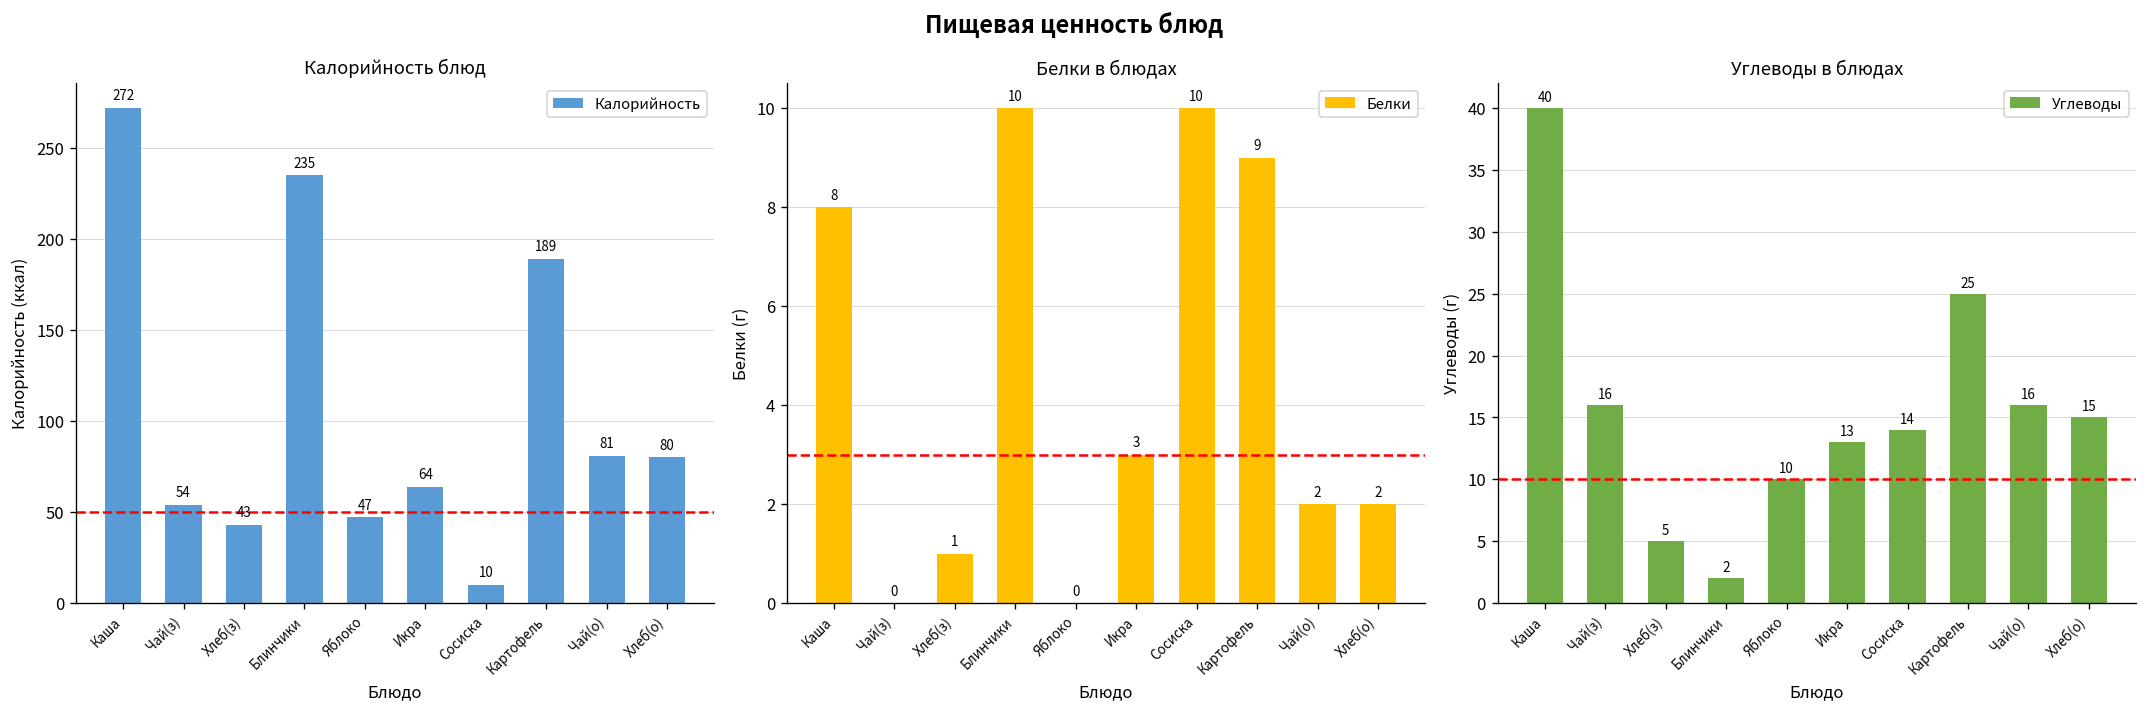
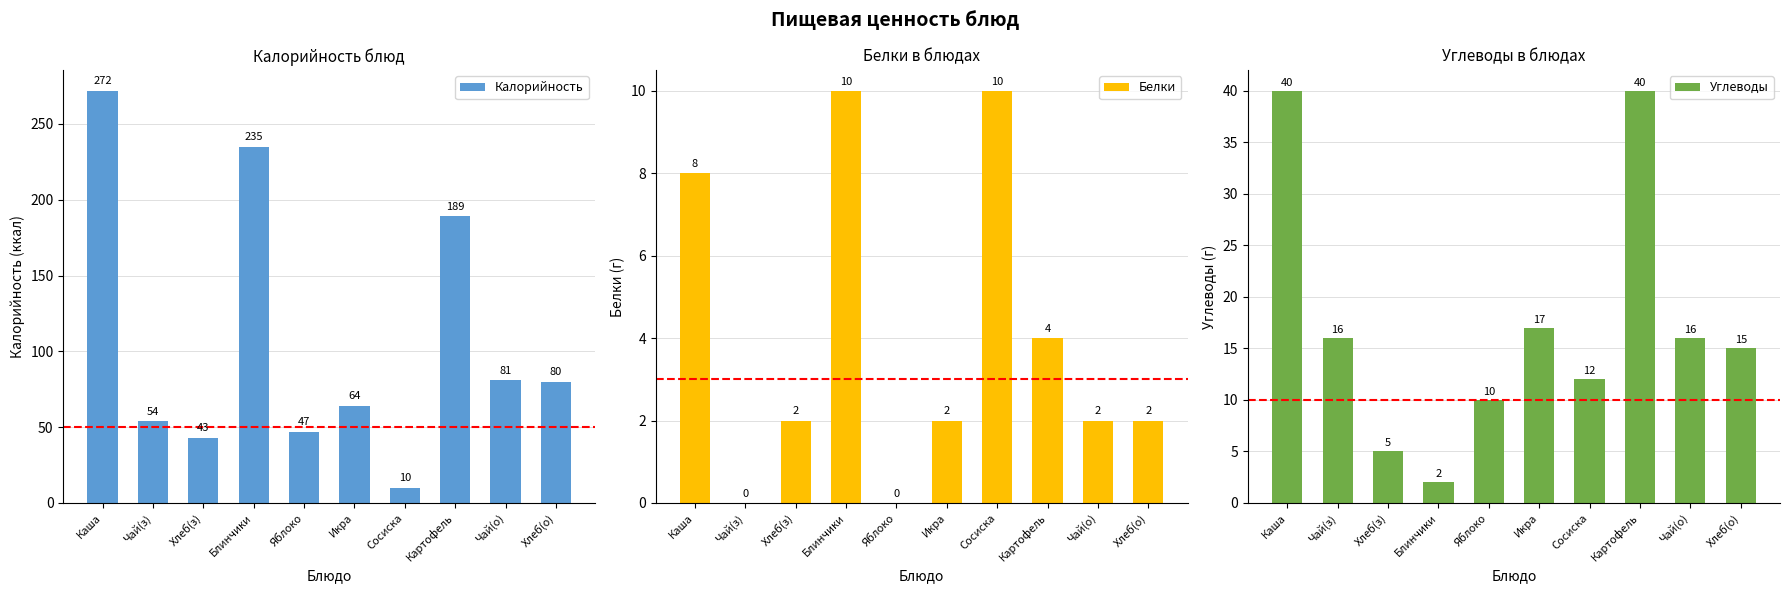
Белки в блюдах, Хлеб(з): 1 -> 2
Белки в блюдах, Икра: 3 -> 2
Белки в блюдах, Картофель: 9 -> 4
Углеводы в блюдах, Икра: 13 -> 17
Углеводы в блюдах, Сосиска: 14 -> 12
Углеводы в блюдах, Картофель: 25 -> 40
